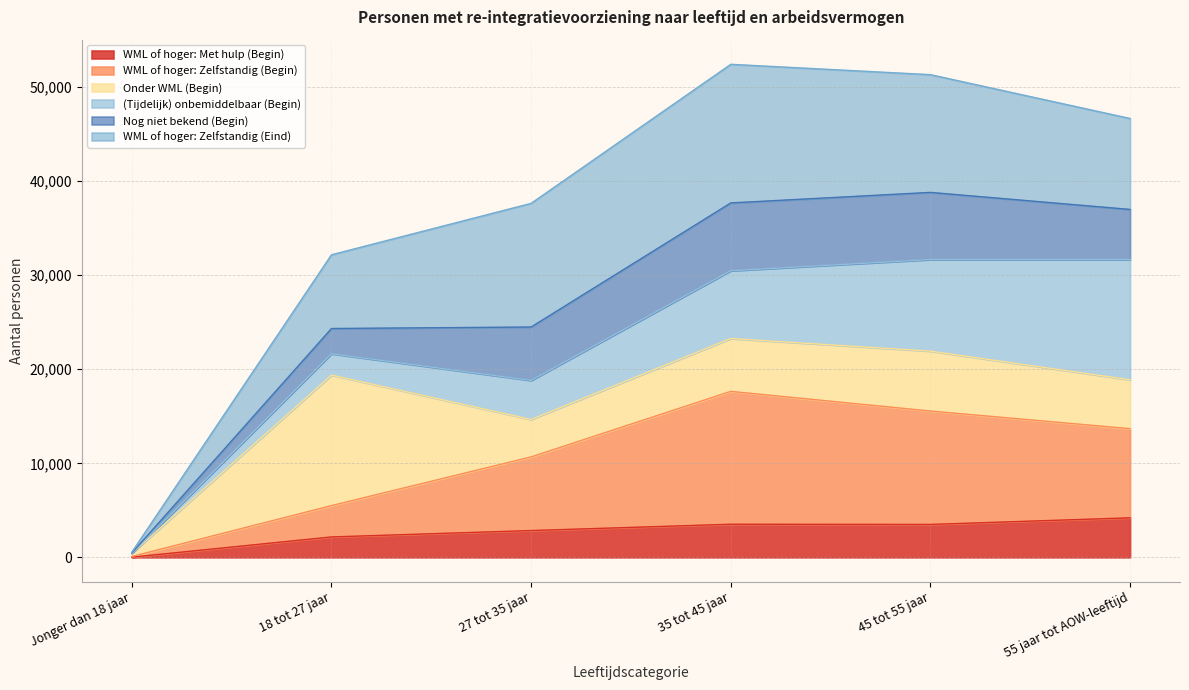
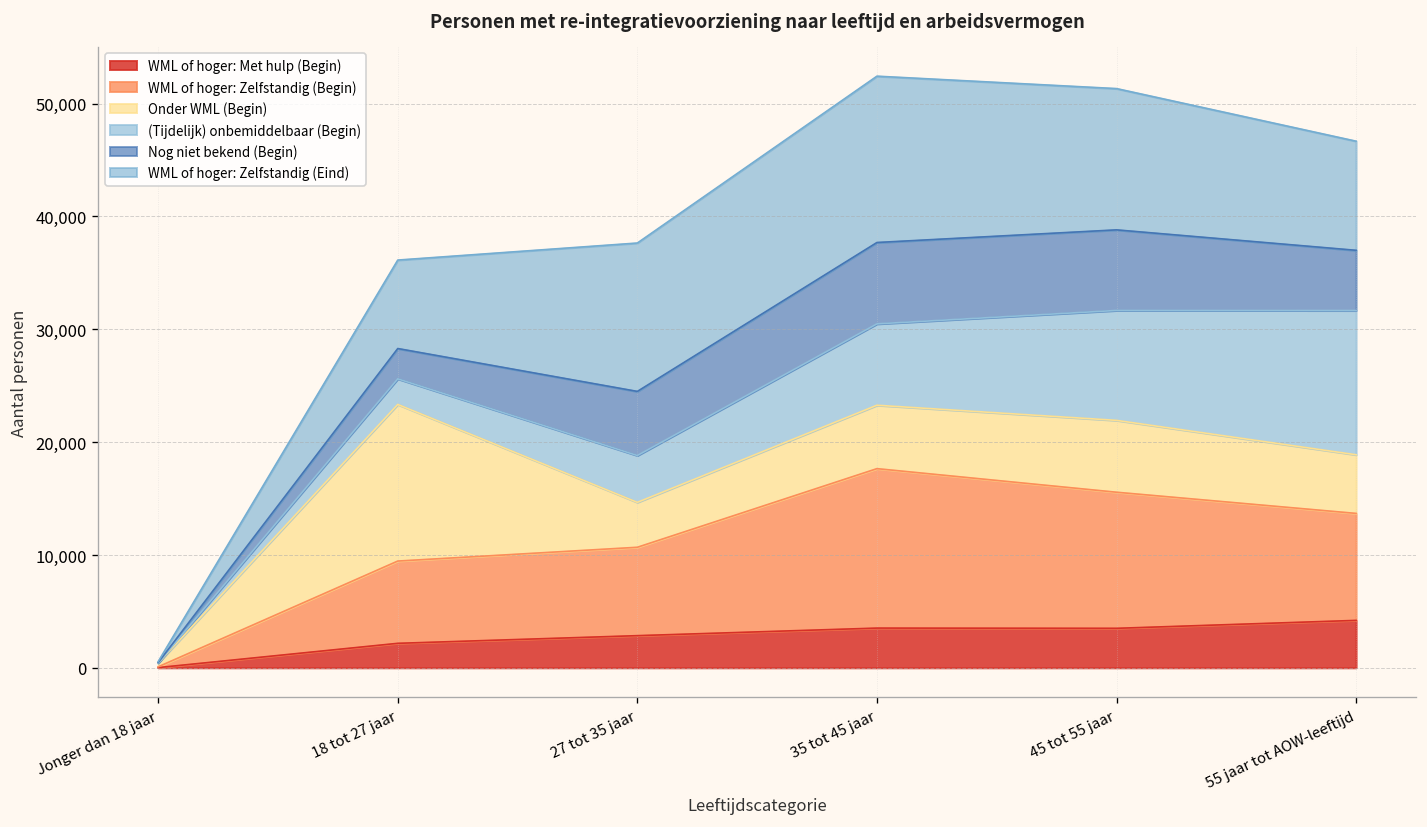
WML of hoger: Zelfstandig (Begin), 18 tot 27 jaar: 3,000 -> 7,000
